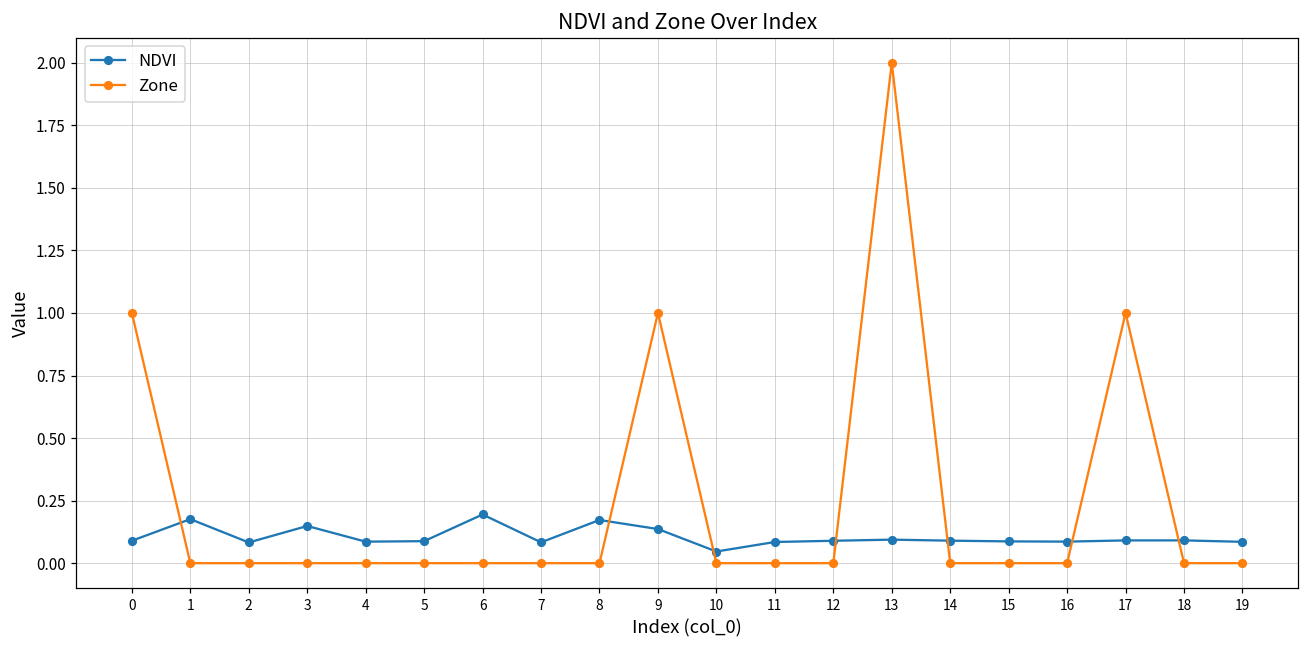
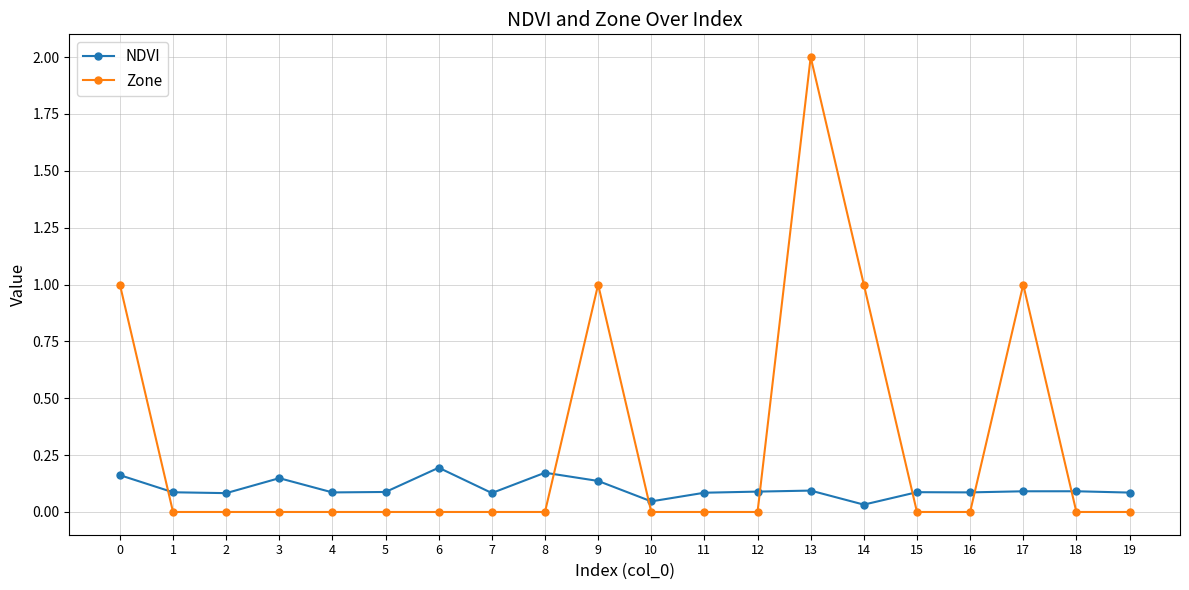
NDVI, 0: 0.09 -> 0.16
NDVI, 1: 0.18 -> 0.09
NDVI, 14: 0.09 -> 0.03
Zone, 14: 0 -> 1
